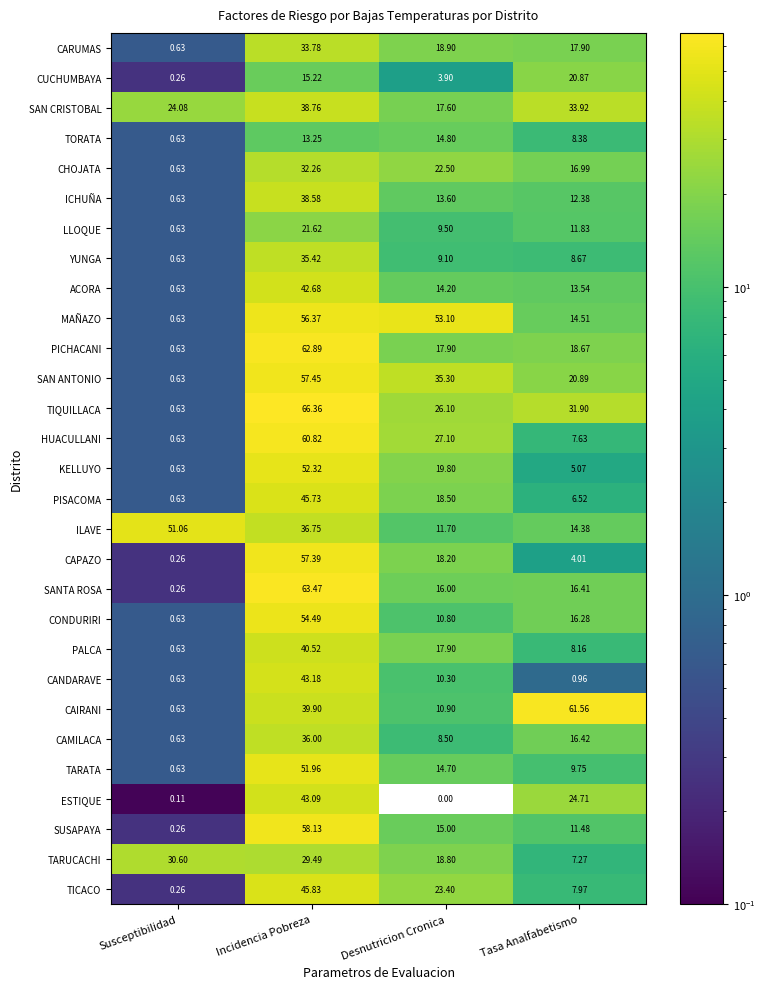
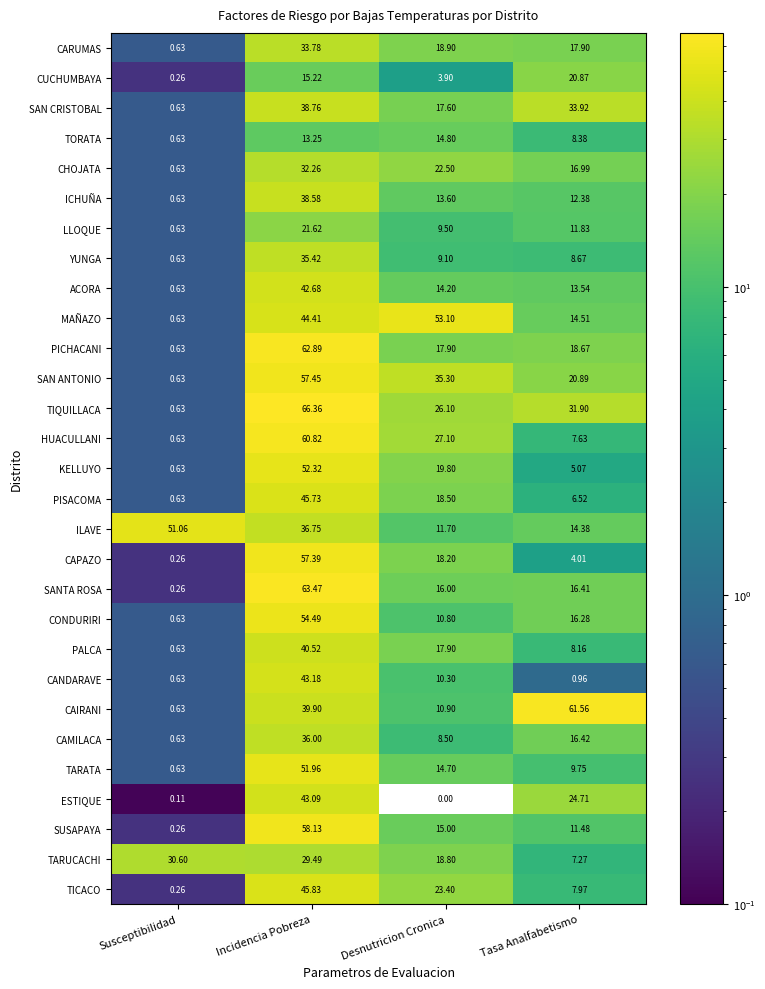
SAN CRISTOBAL, Susceptibilidad: 24.08 -> 0.63
MAÑAZO, Incidencia Pobreza: 56.37 -> 44.41
